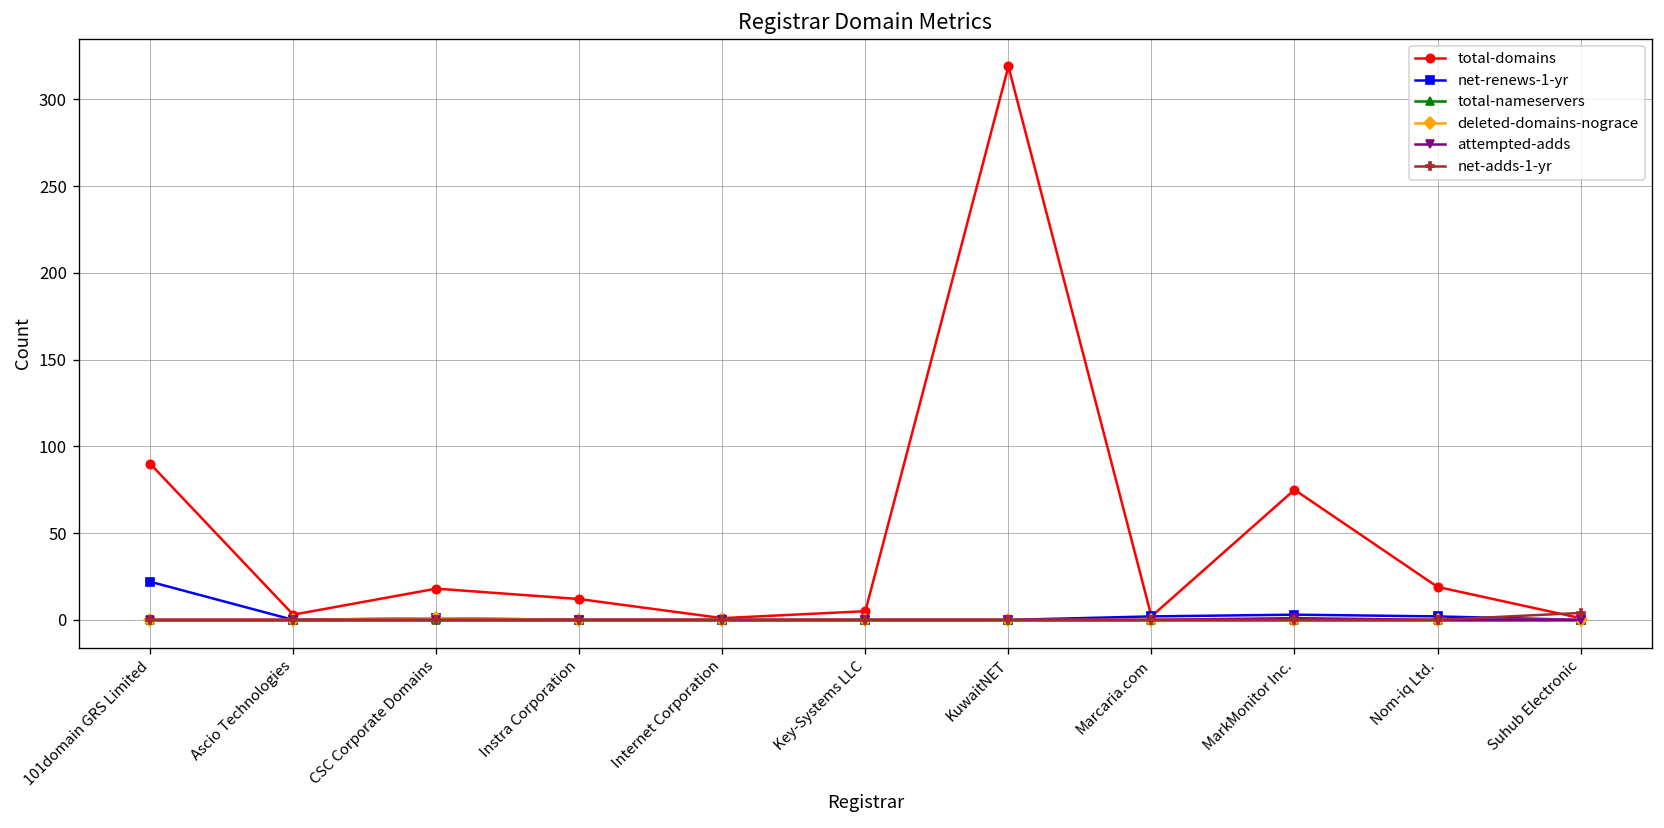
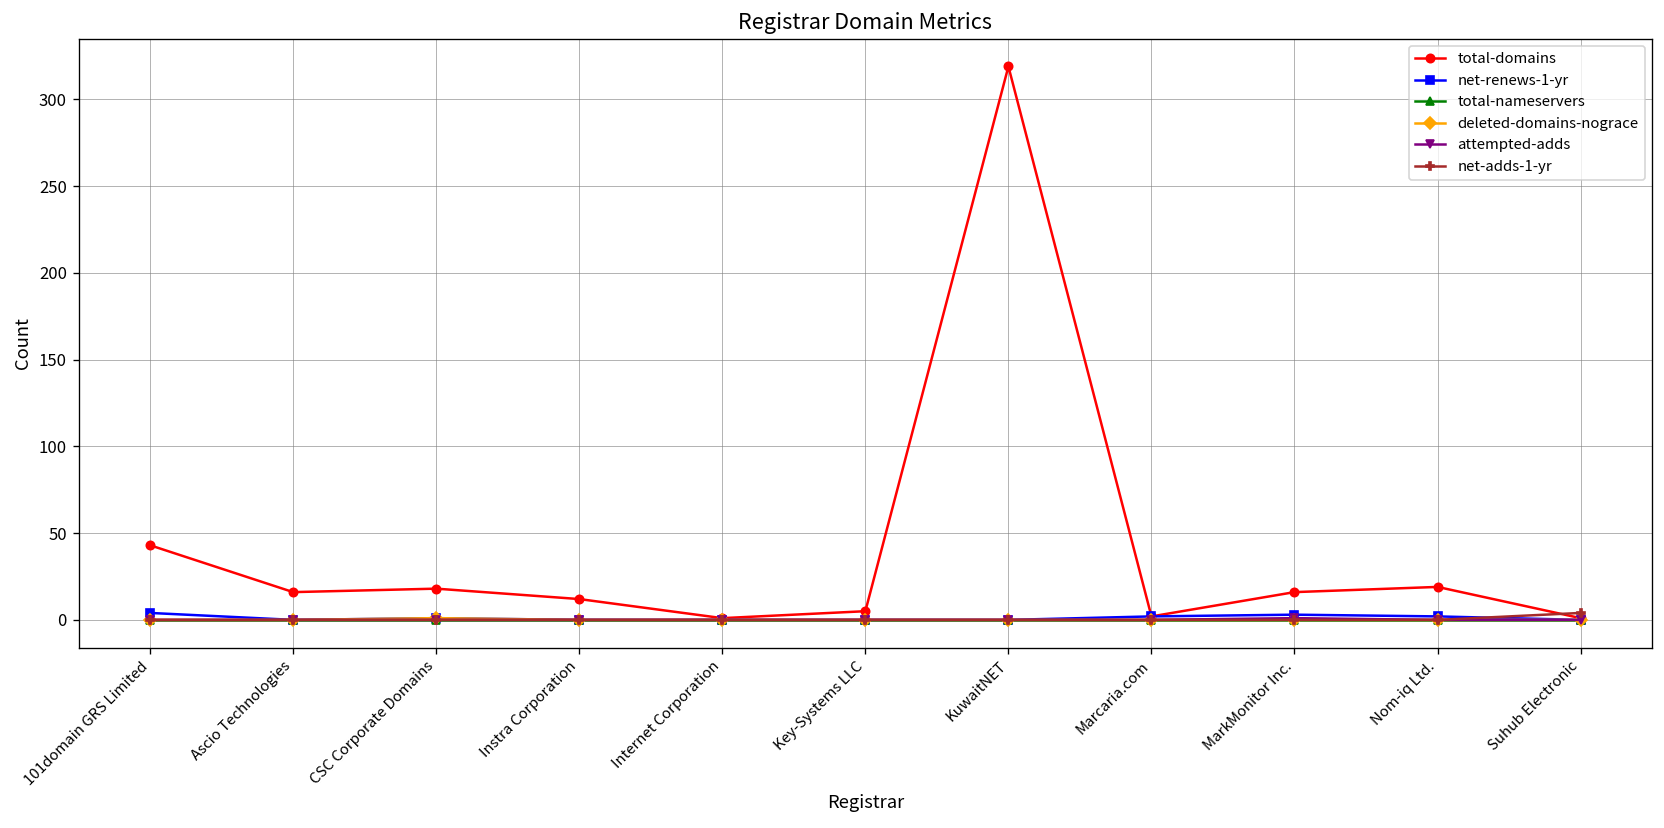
total-domains, 101domain GRS Limited: 90 -> 43
net-renews-1-yr, 101domain GRS Limited: 22 -> 4
total-domains, Ascio Technologies: 3 -> 16
total-domains, MarkMonitor Inc.: 75 -> 16
